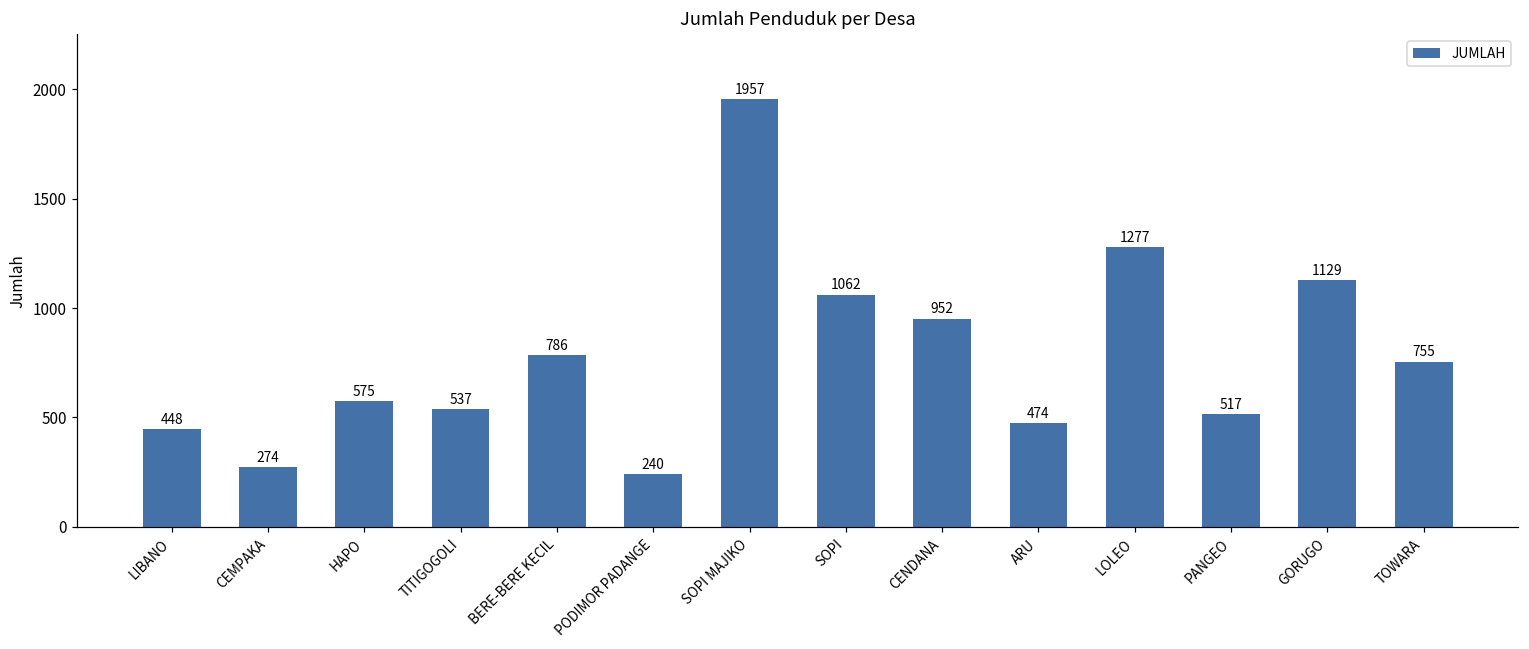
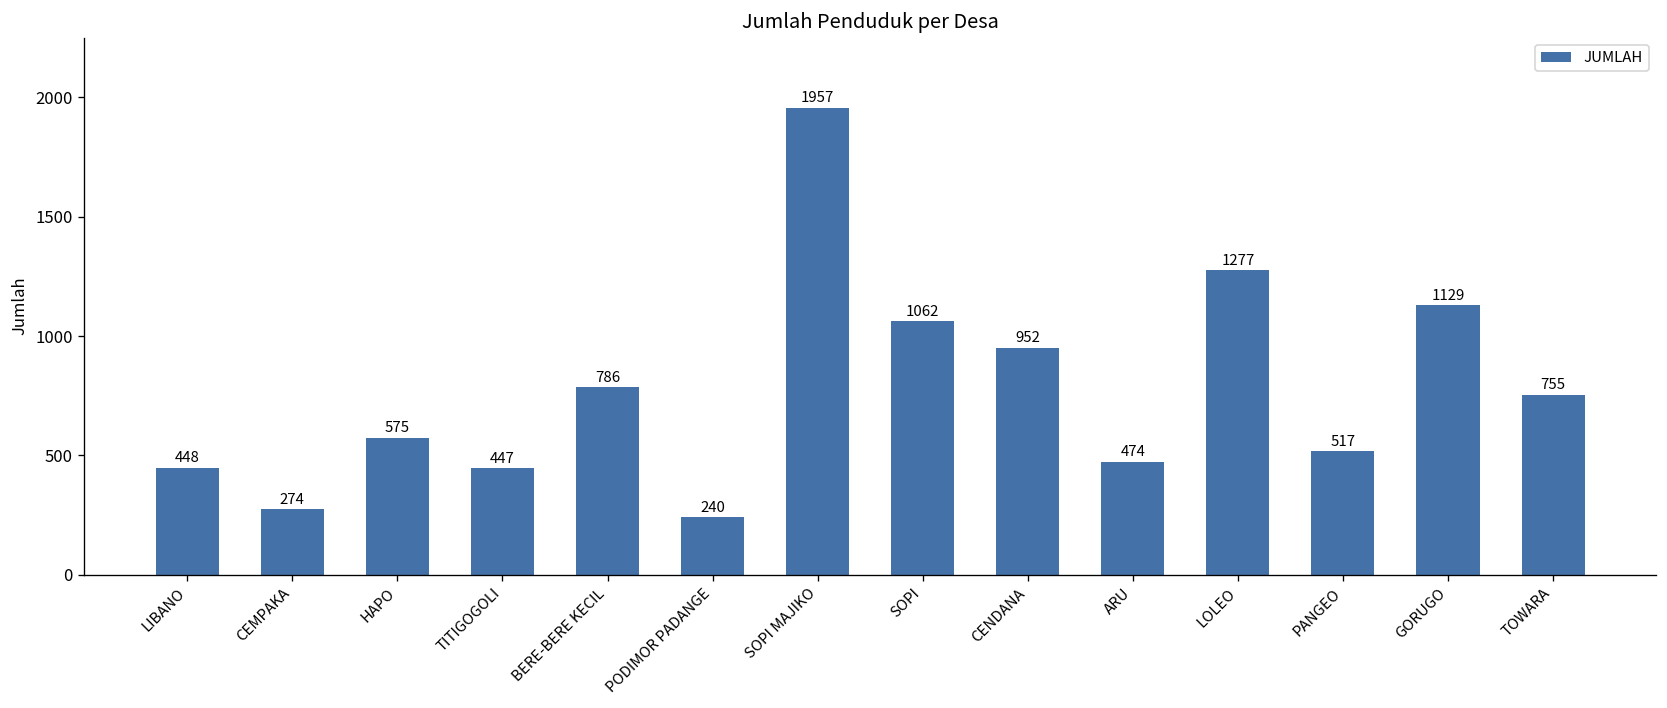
TITIGOGOLI: 537 -> 447
